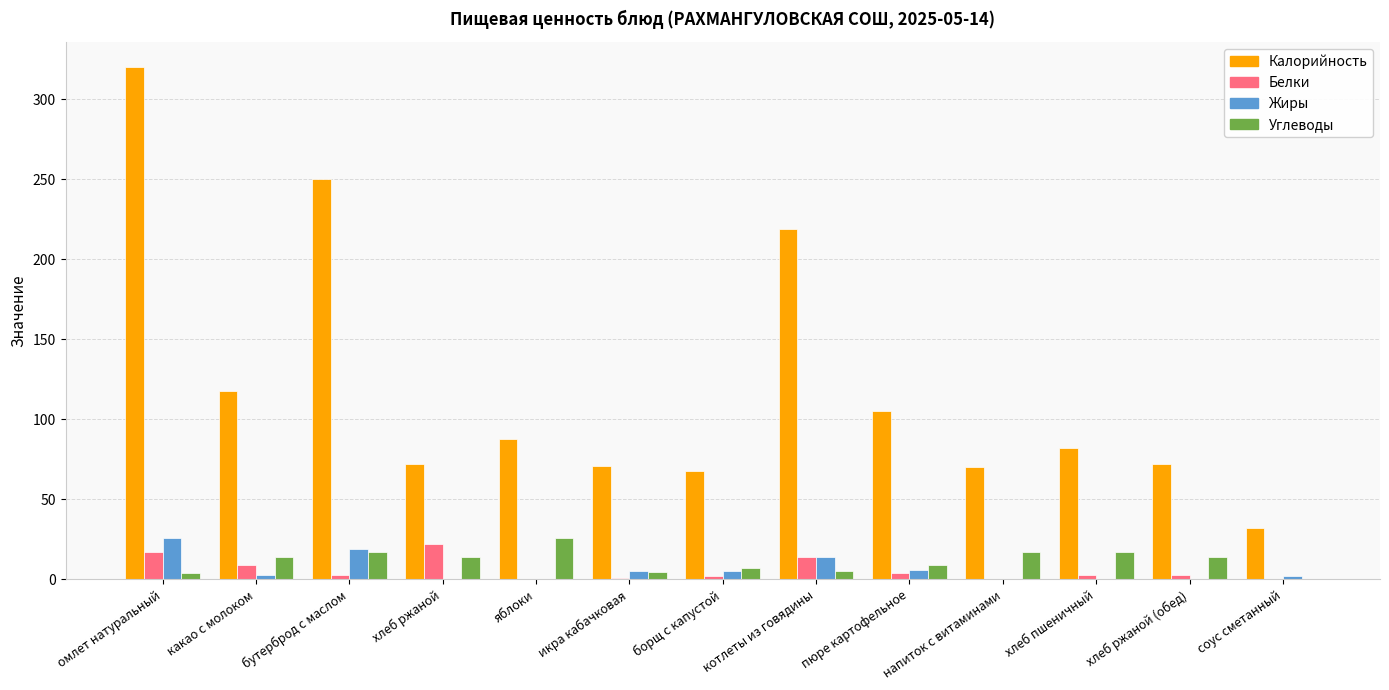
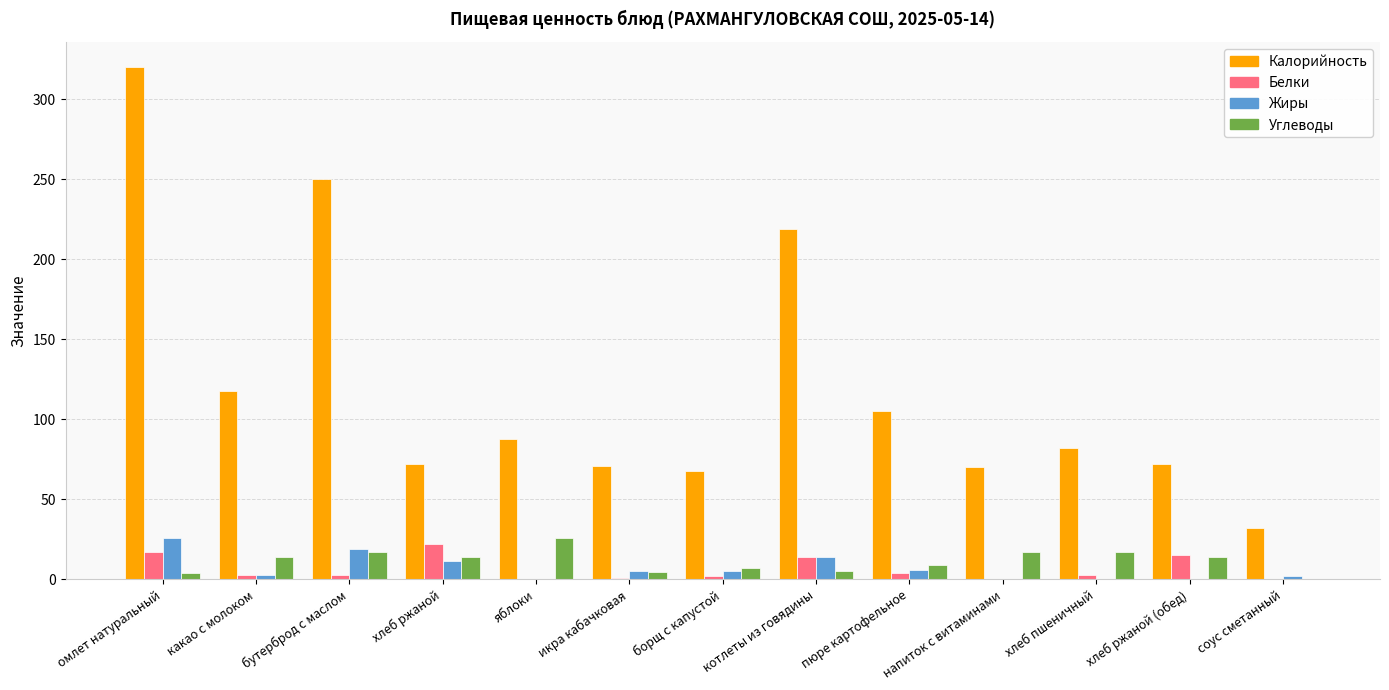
Белки, какао с молоком: 9 -> 3
Жиры, хлеб ржаной: 1 -> 11
Белки, хлеб ржаной (обед): 3 -> 15
